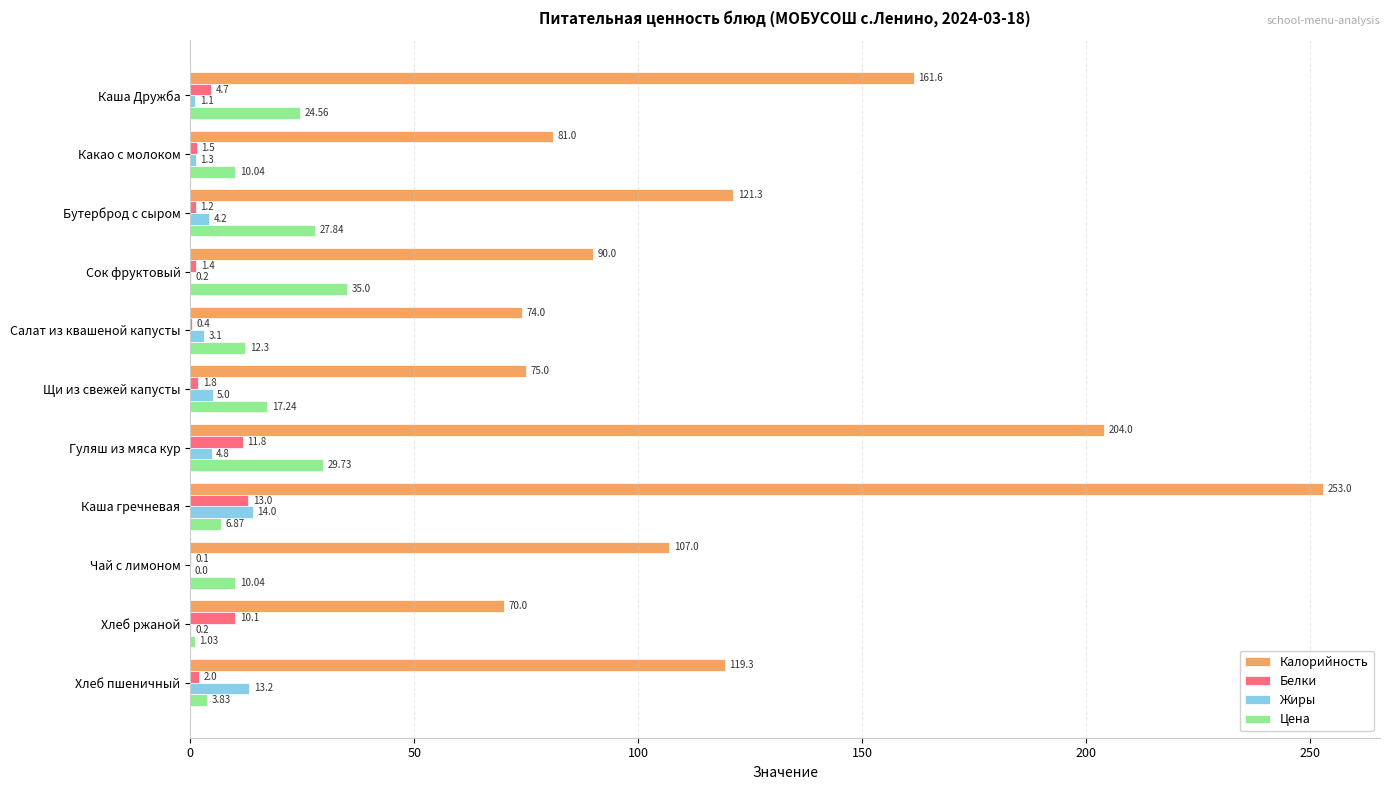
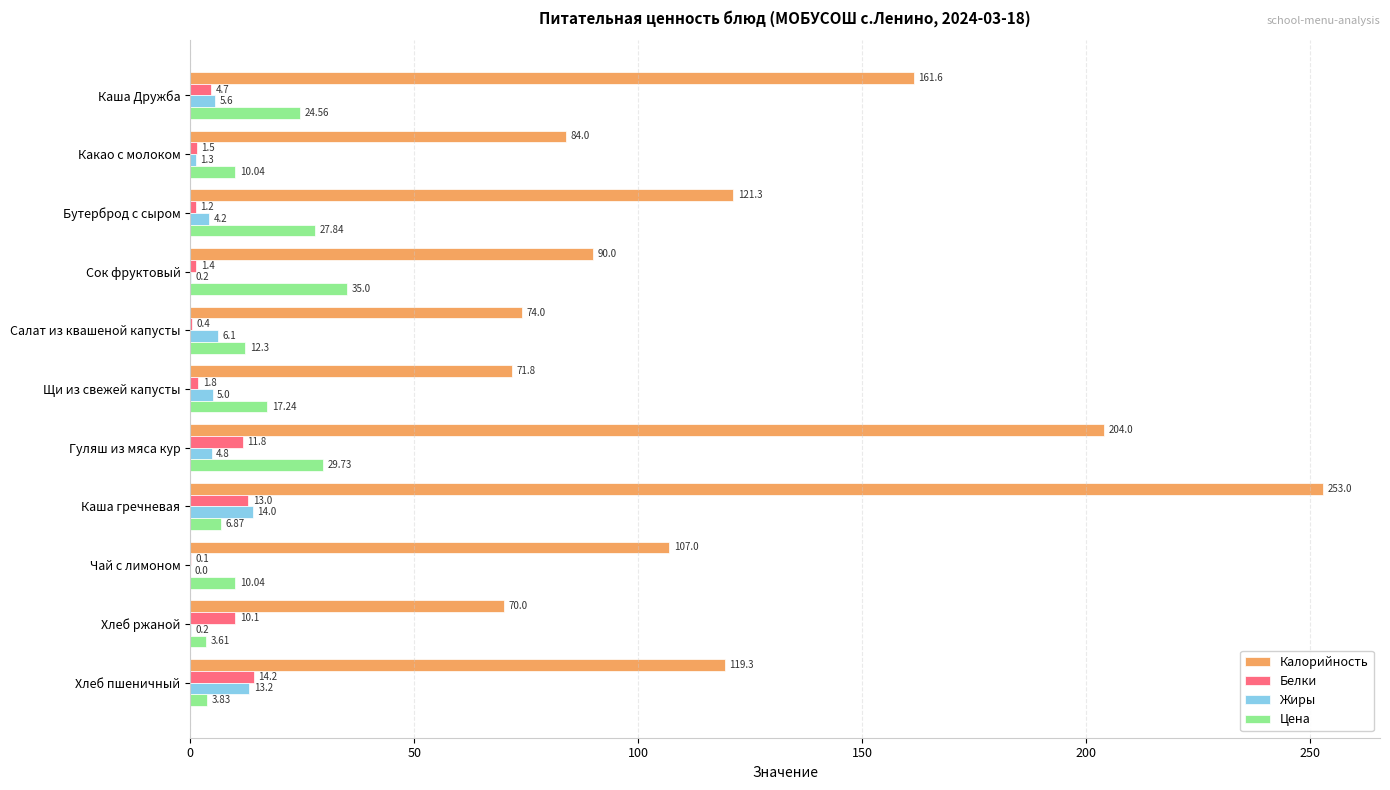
Жиры, Каша Дружба: 1.1 -> 5.6
Калорийность, Какао с молоком: 81.0 -> 84.0
Жиры, Салат из квашеной капусты: 3.1 -> 6.1
Калорийность, Щи из свежей капусты: 75.0 -> 71.8
Цена, Хлеб ржаной: 1.03 -> 3.61
Белки, Хлеб пшеничный: 2.0 -> 14.2
